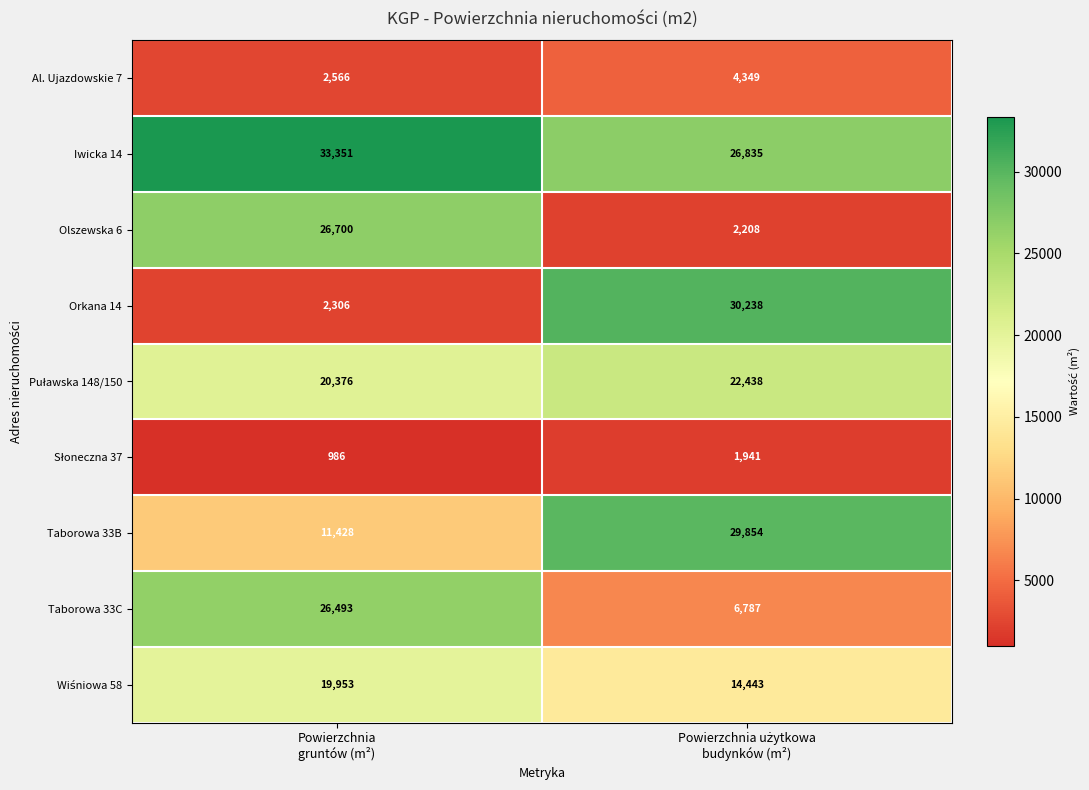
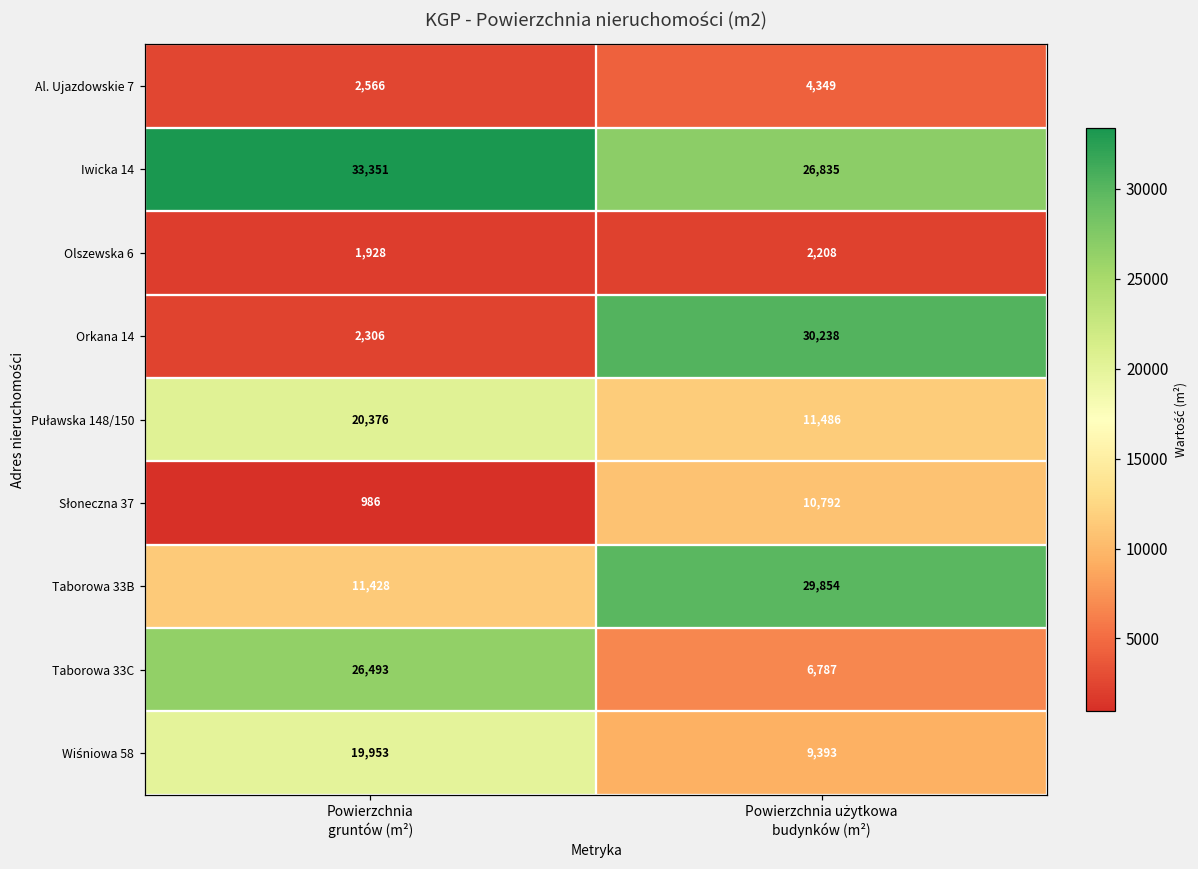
Olszewska 6, Powierzchnia gruntów (m²): 26,700 -> 1,928
Puławska 148/150, Powierzchnia użytkowa budynków (m²): 22,438 -> 11,486
Słoneczna 37, Powierzchnia użytkowa budynków (m²): 1,941 -> 10,792
Wiśniowa 58, Powierzchnia użytkowa budynków (m²): 14,443 -> 9,393
